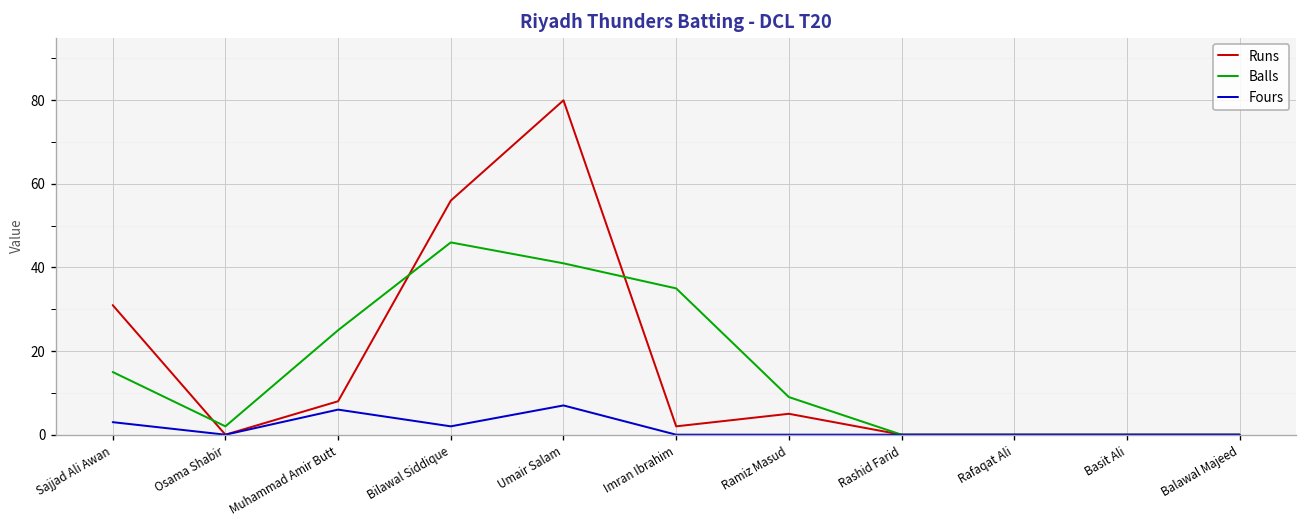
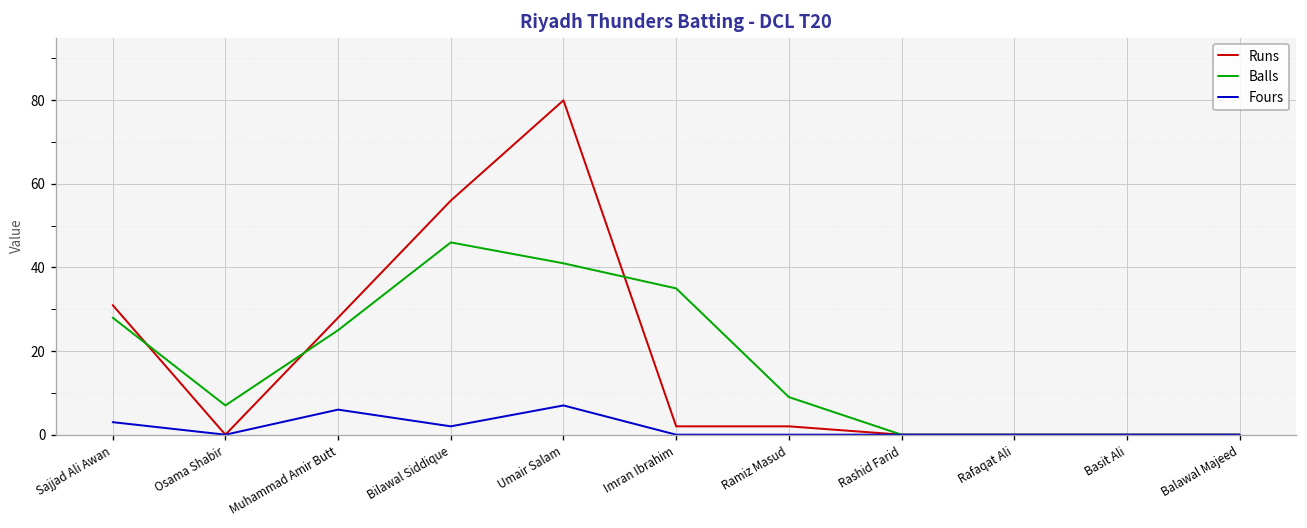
Balls, Sajjad Ali Awan: 15 -> 28
Balls, Osama Shabir: 2 -> 7
Runs, Muhammad Amir Butt: 8 -> 28
Runs, Ramiz Masud: 5 -> 2
